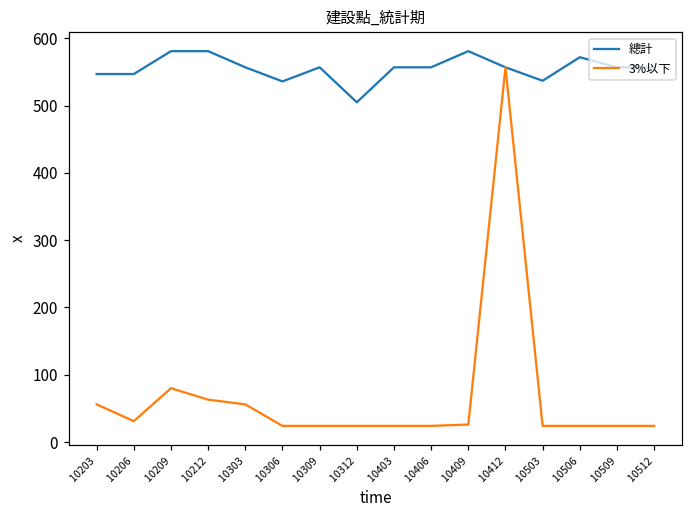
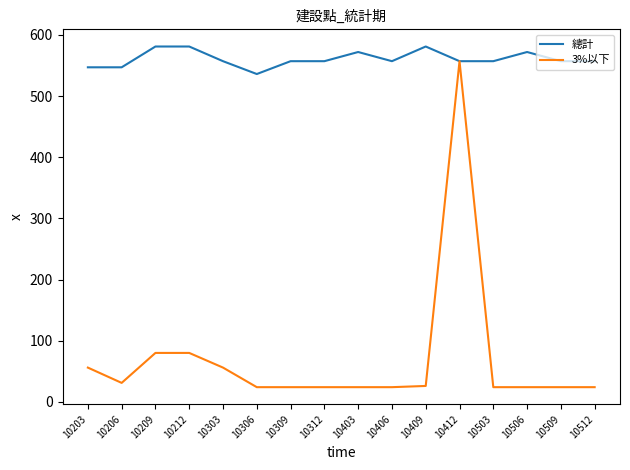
3%以下, 10212: 60 -> 80
總計, 10312: 510 -> 560
總計, 10403: 560 -> 570
總計, 10503: 540 -> 560
